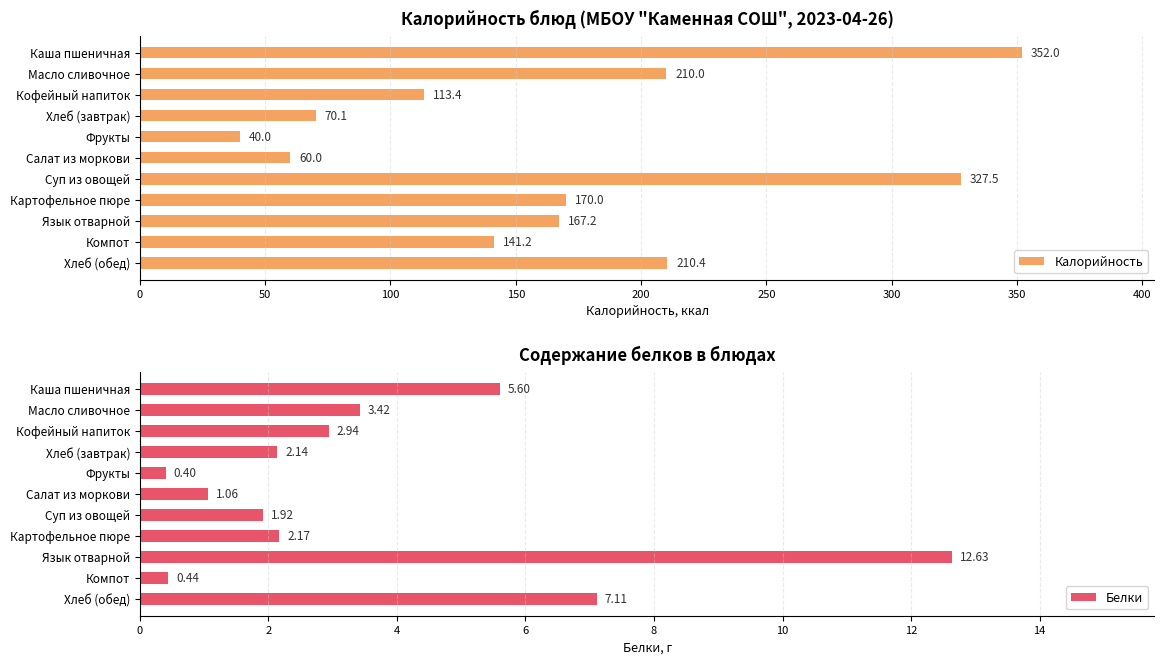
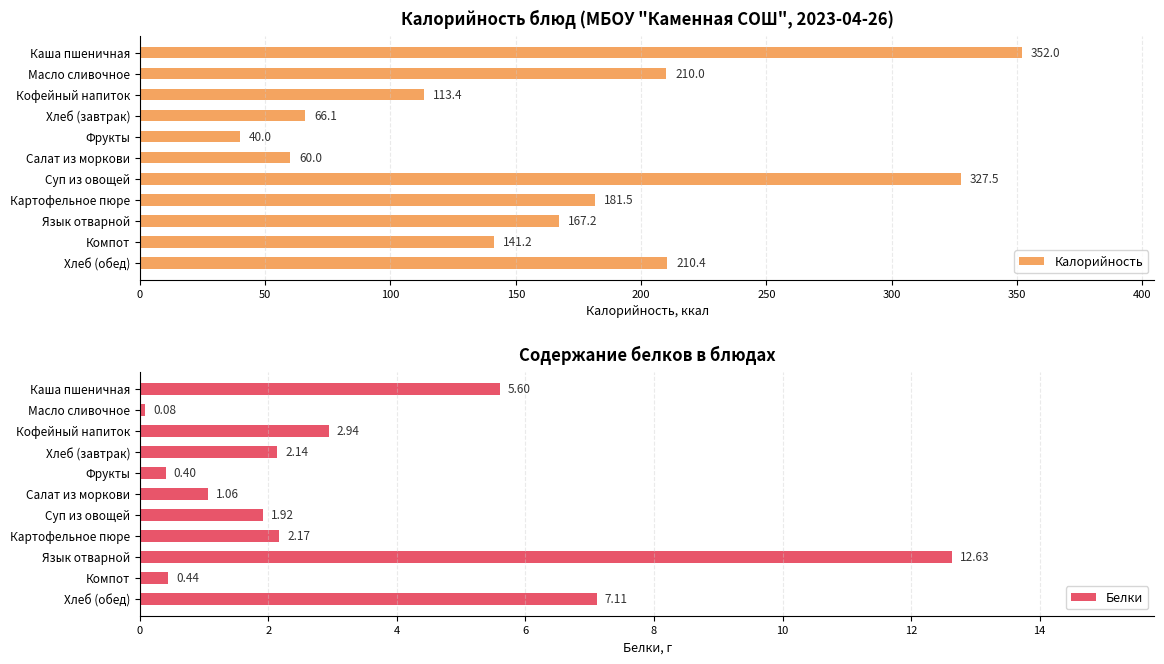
Калорийность блюд (МБОУ "Каменная СОШ", 2023-04-26), Хлеб (завтрак): 70.1 -> 66.1
Калорийность блюд (МБОУ "Каменная СОШ", 2023-04-26), Картофельное пюре: 170.0 -> 181.5
Содержание белков в блюдах, Масло сливочное: 3.42 -> 0.08
